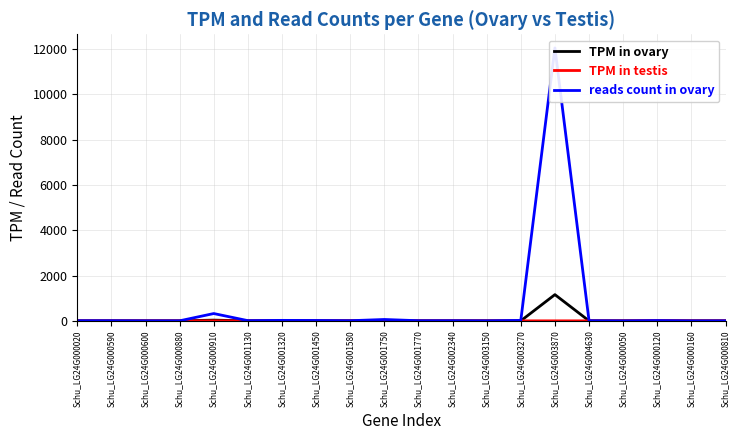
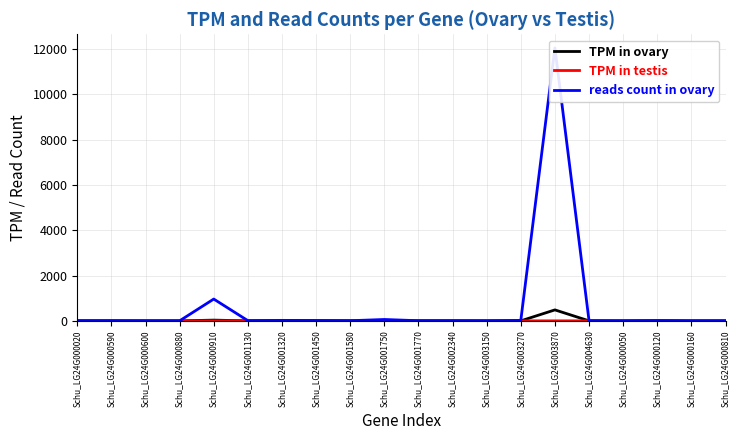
reads count in ovary, Schu_LG24G000910: 300 -> 1000
TPM in ovary, Schu_LG24G003870: 1200 -> 500
